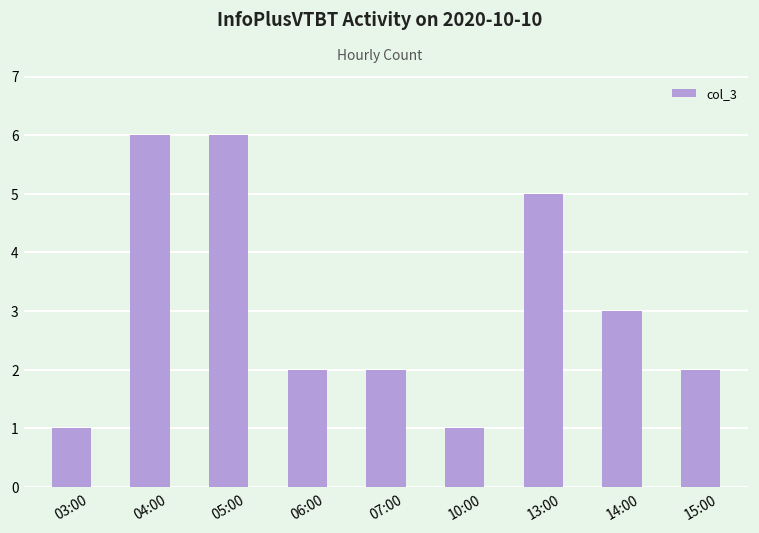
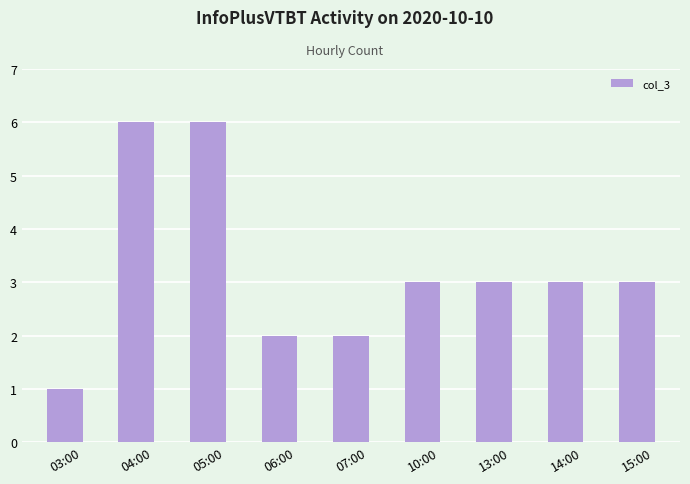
10:00: 1 -> 3
13:00: 5 -> 3
15:00: 2 -> 3
